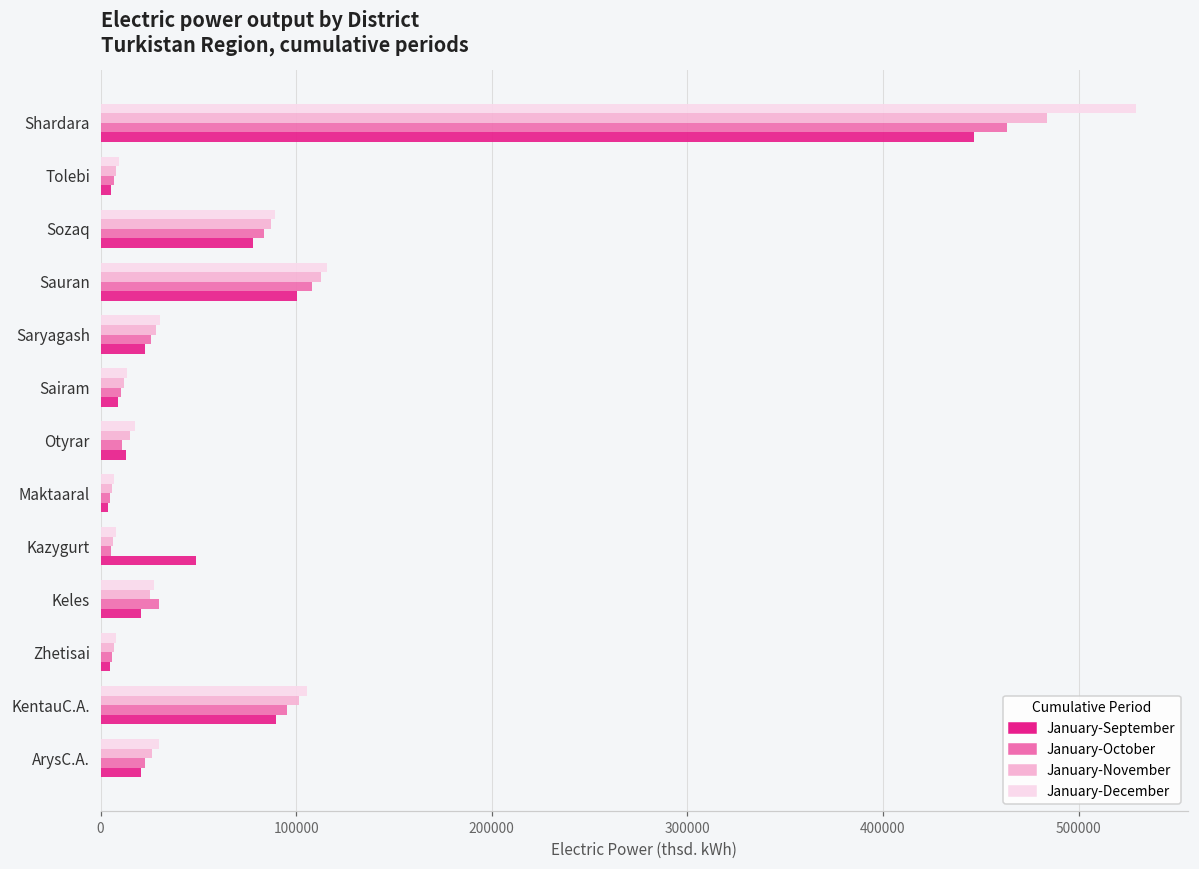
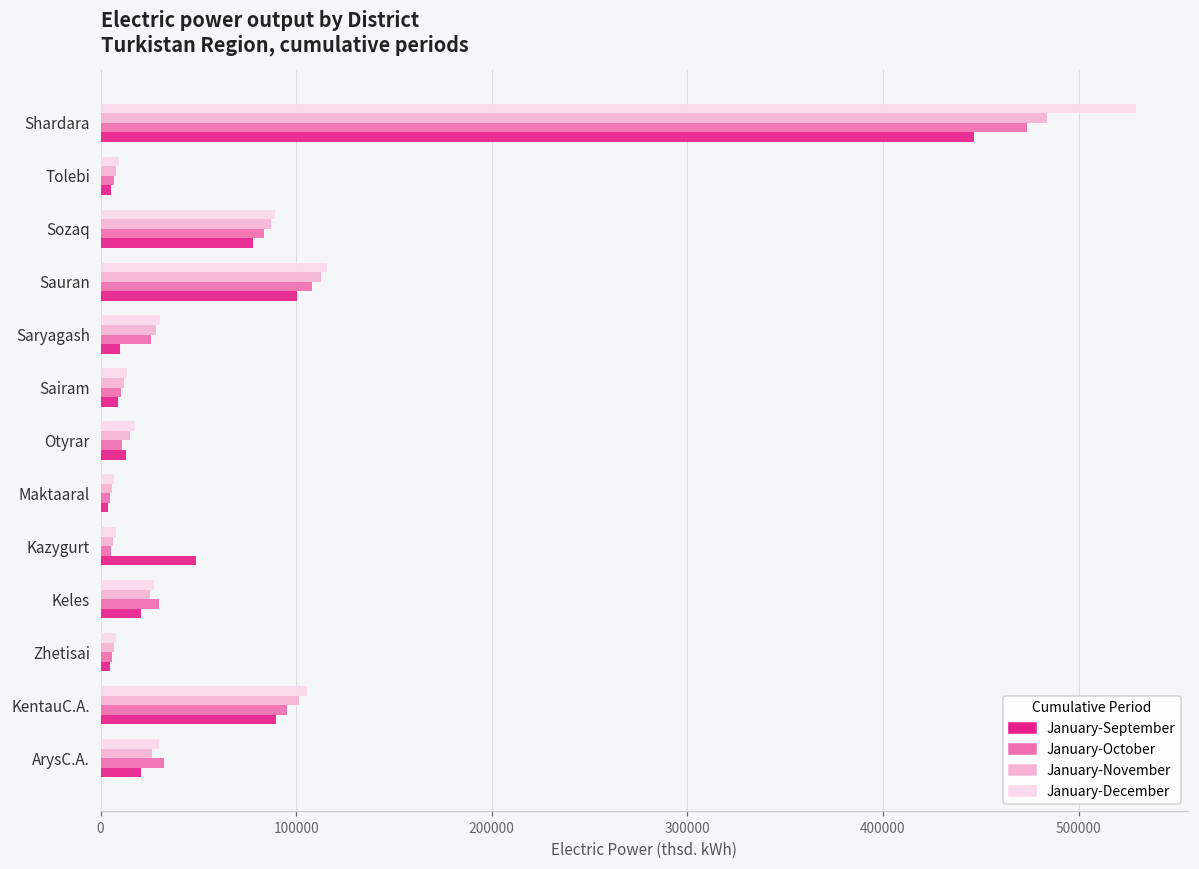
January-October, Shardara: 463000 -> 474000
January-September, Saryagash: 23000 -> 10000
January-October, ArysC.A.: 23000 -> 33000
